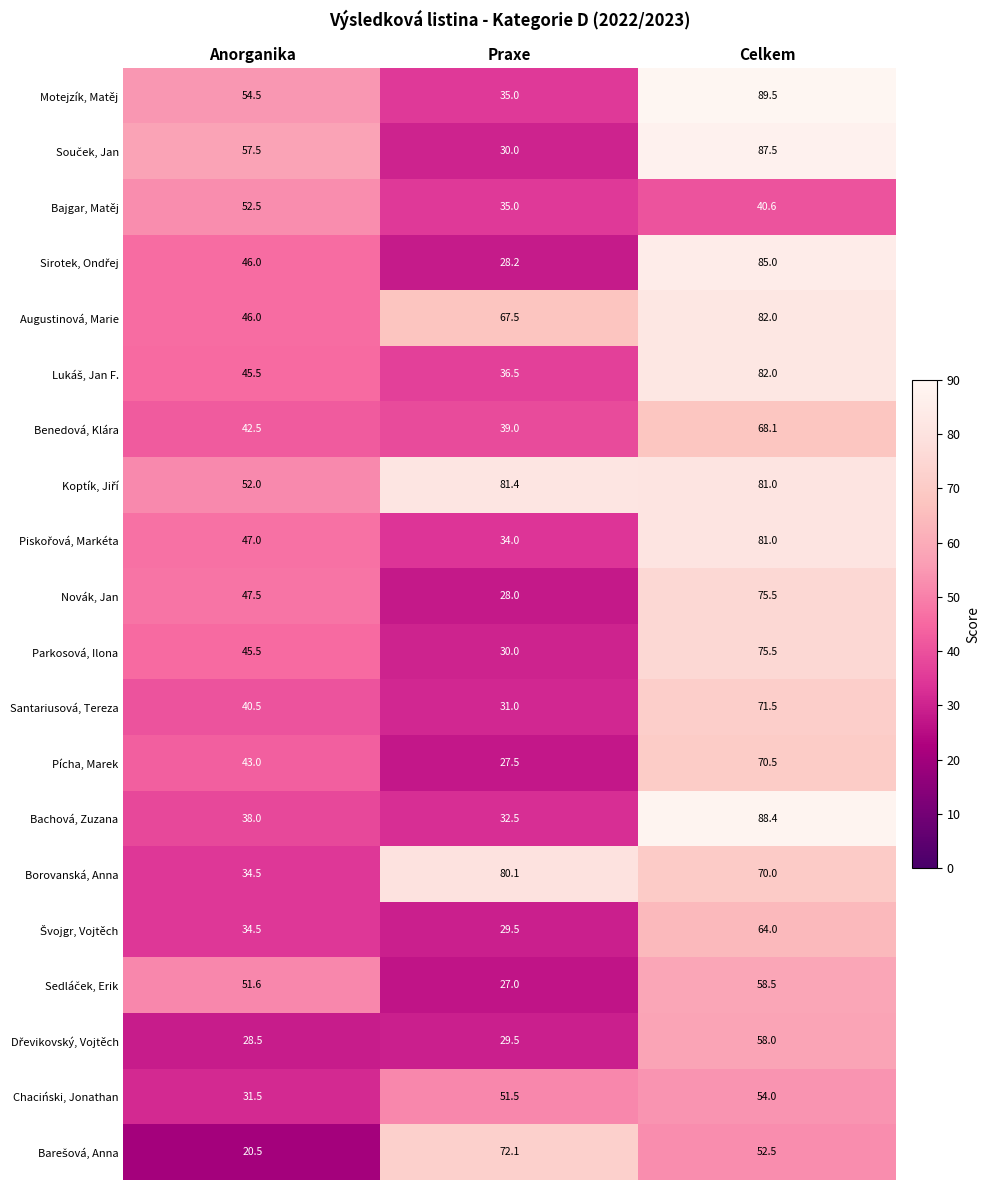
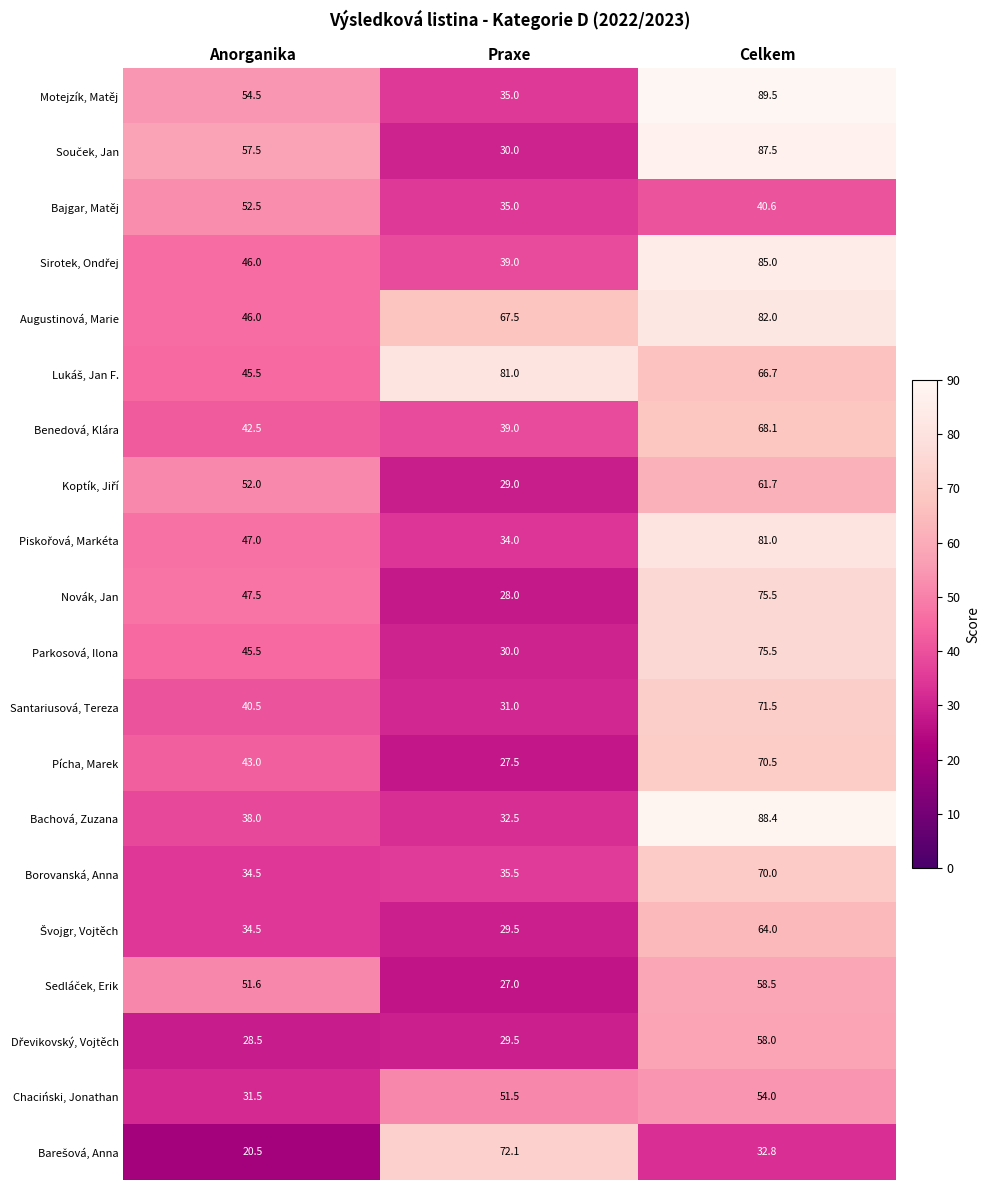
Sirotek, Ondřej, Praxe: 28.2 -> 39.0
Lukáš, Jan F., Praxe: 36.5 -> 81.0
Lukáš, Jan F., Celkem: 82.0 -> 66.7
Koptík, Jiří, Praxe: 81.4 -> 29.0
Koptík, Jiří, Celkem: 81.0 -> 61.7
Borovanská, Anna, Praxe: 80.1 -> 35.5
Barešová, Anna, Celkem: 52.5 -> 32.8
